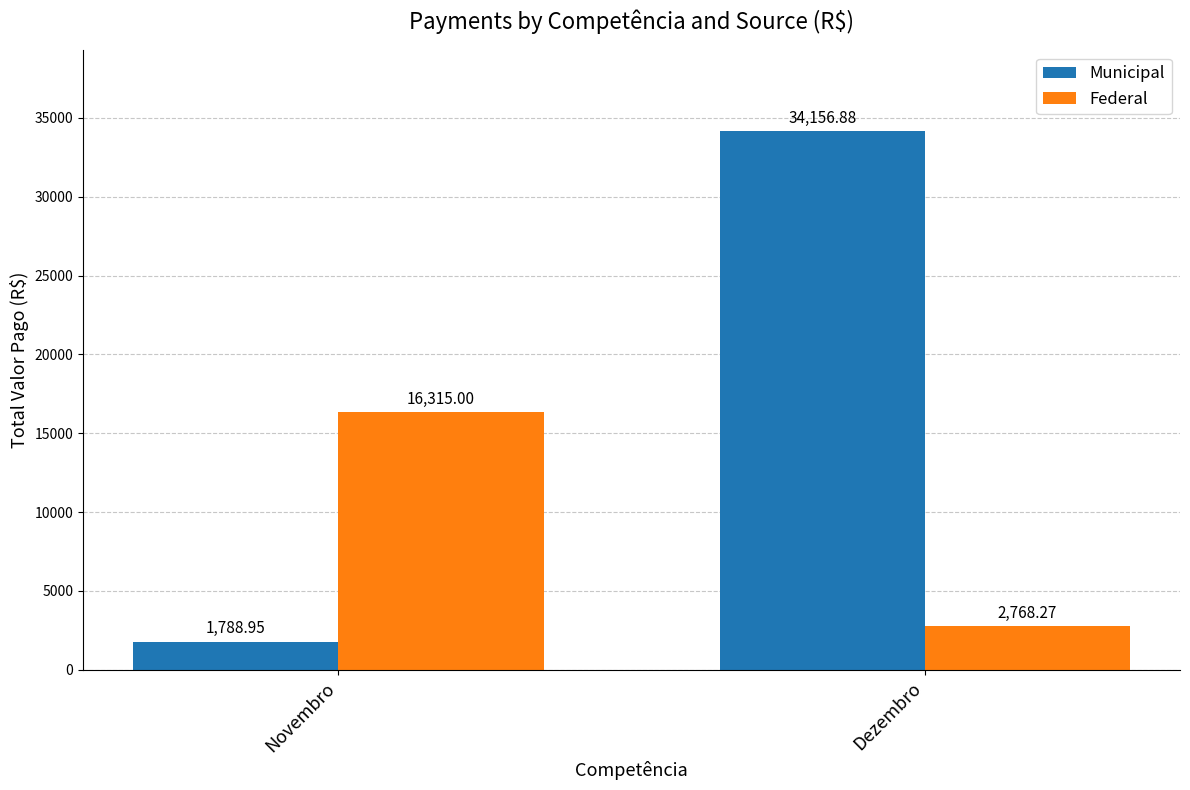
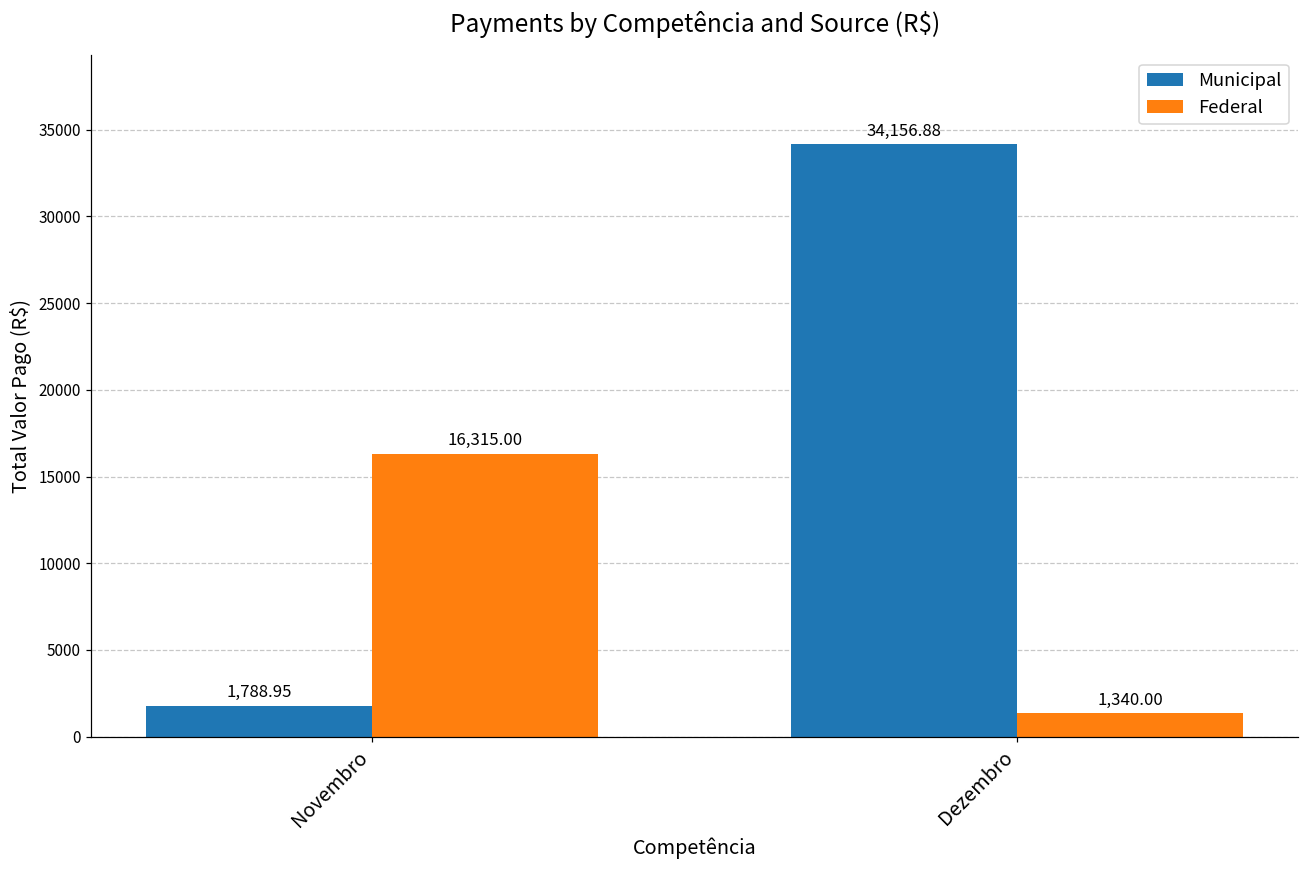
Federal, Dezembro: 2,768.27 -> 1,340.00
